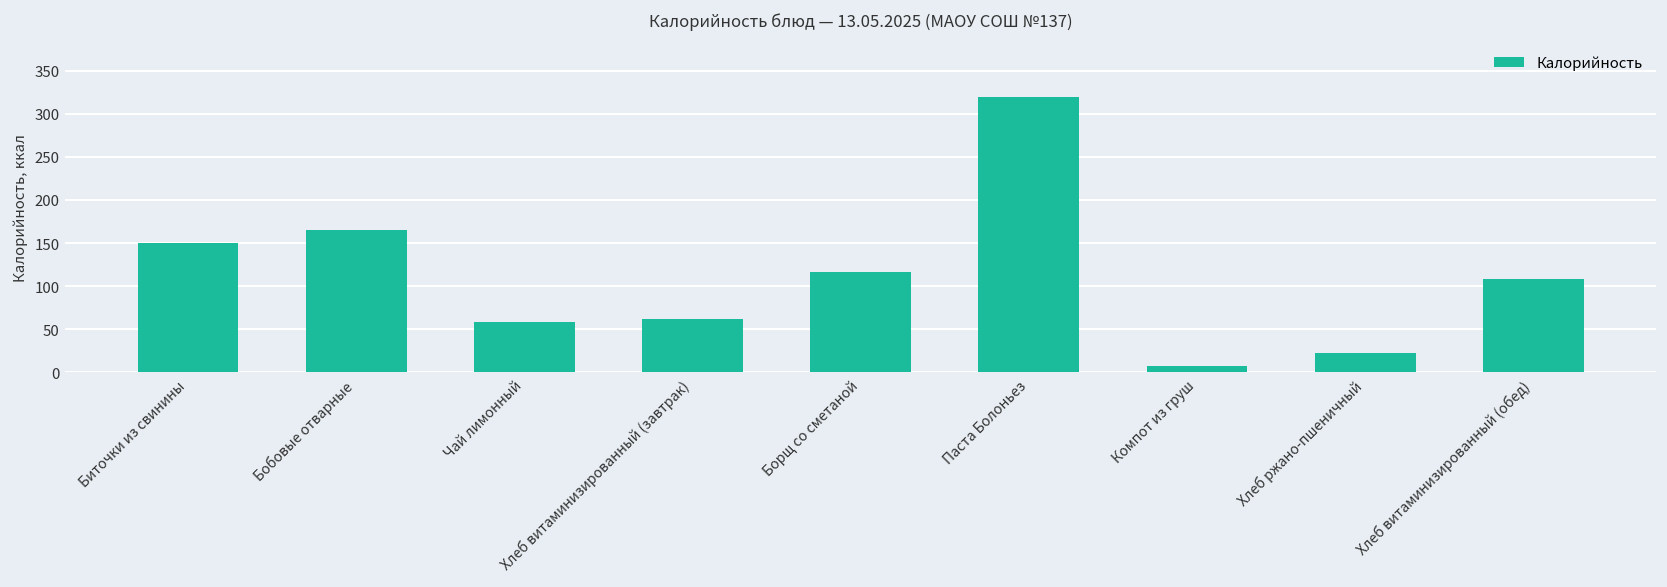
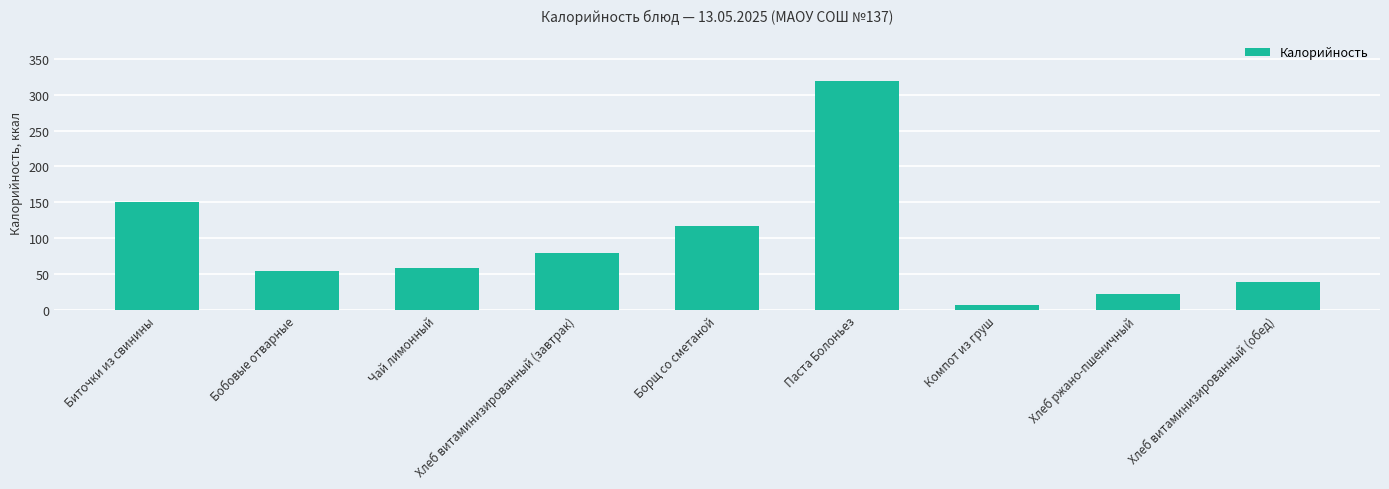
Бобовые отварные: 160 -> 50
Хлеб витаминизированный (завтрак): 60 -> 80
Хлеб витаминизированный (обед): 110 -> 40
